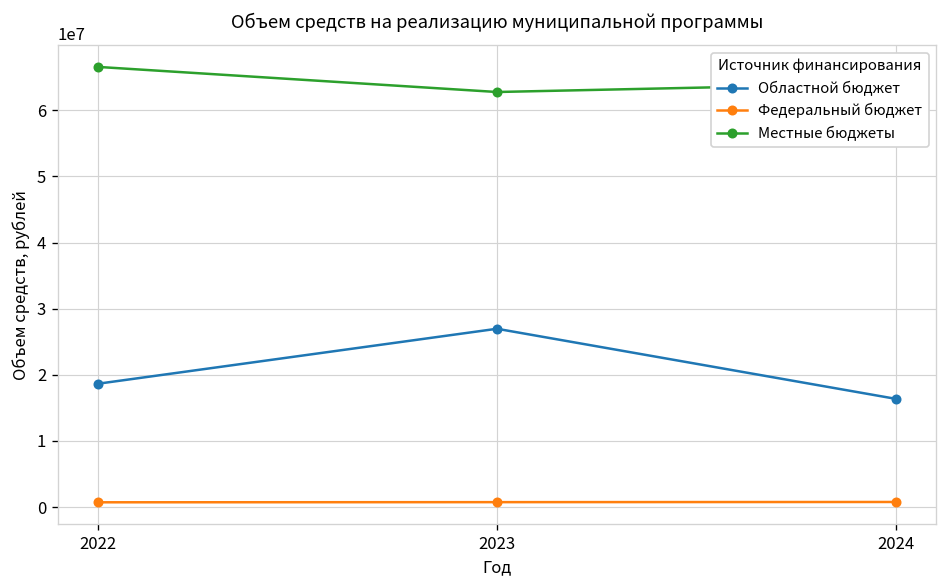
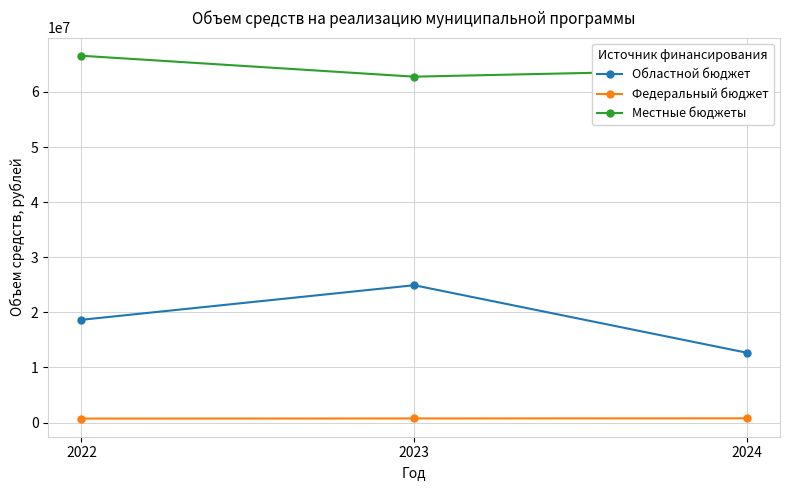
Областной бюджет, 2023: 27000000 -> 25000000
Областной бюджет, 2024: 16000000 -> 13000000
